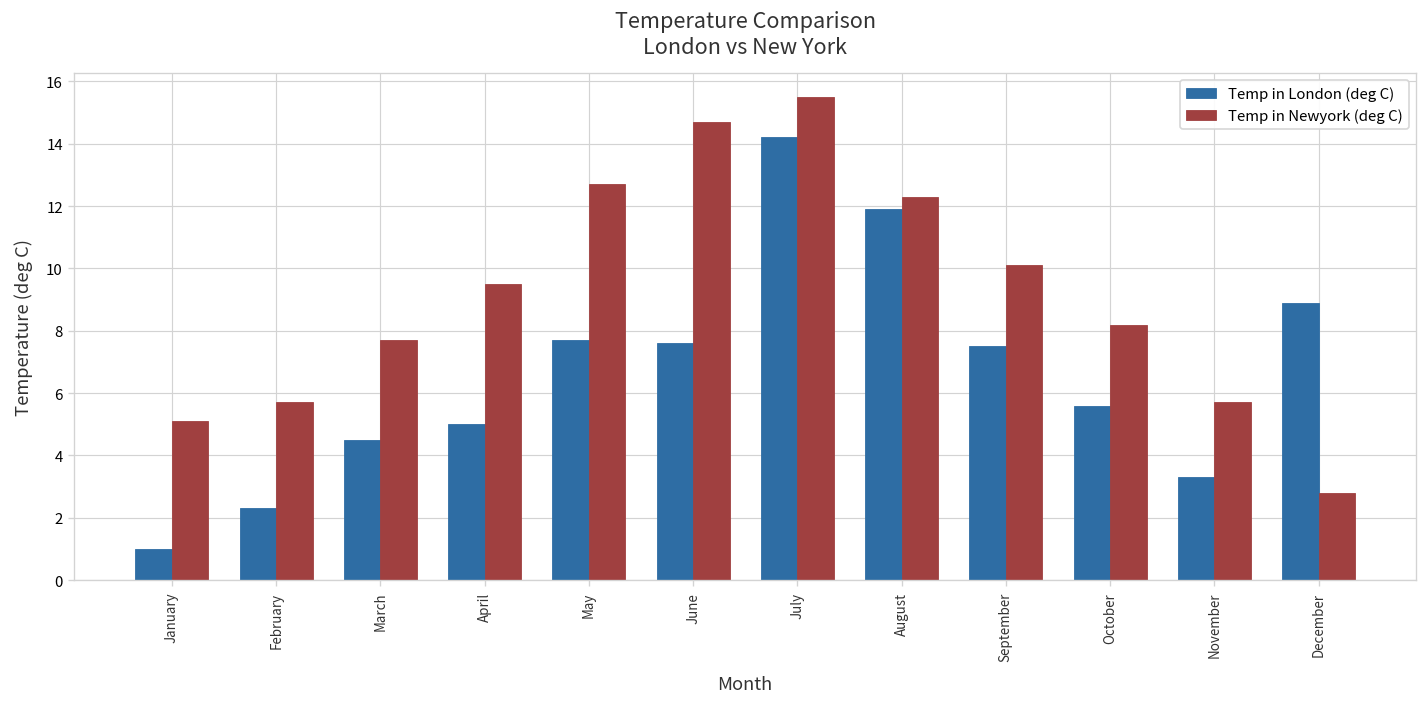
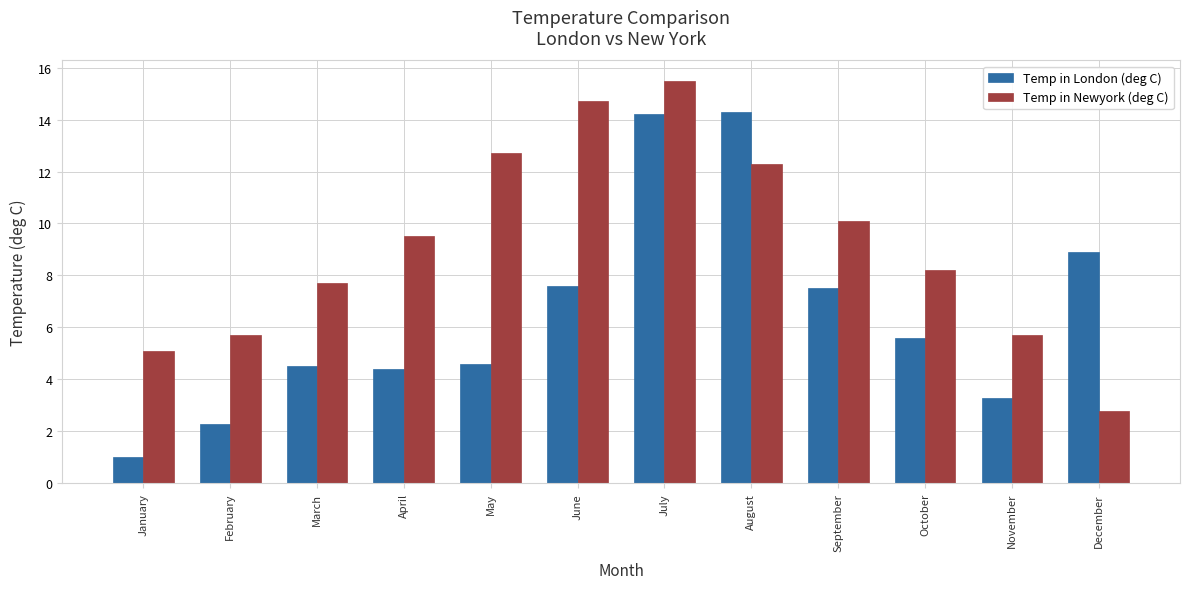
Temp in London (deg C), April: 5.0 -> 4.4
Temp in London (deg C), May: 7.7 -> 4.6
Temp in London (deg C), August: 11.9 -> 14.3
